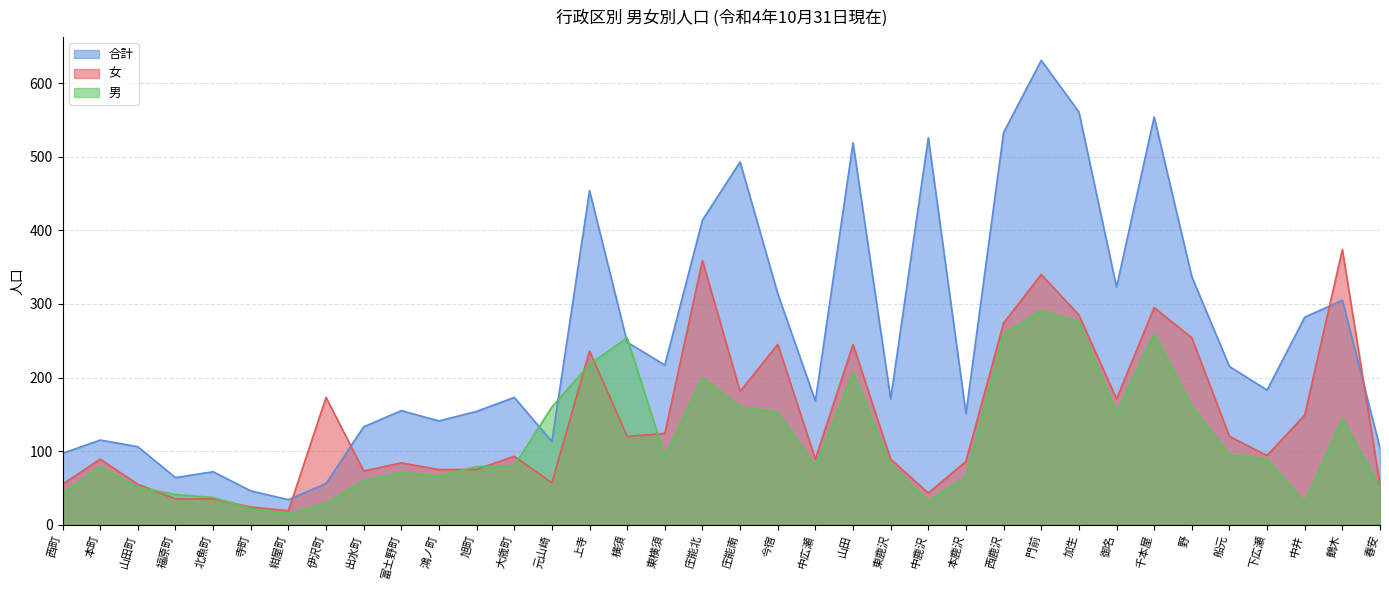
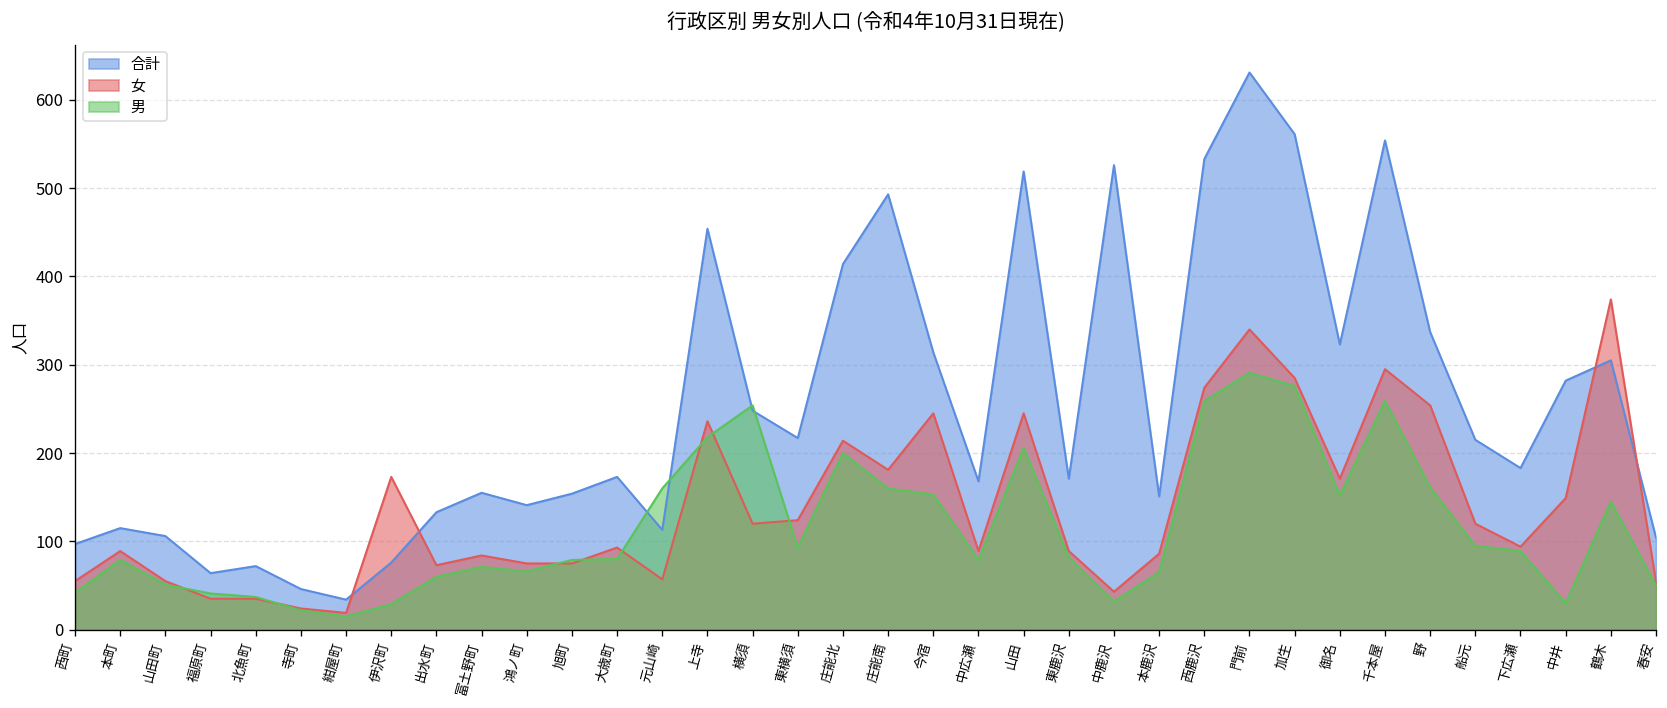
合計, 伊沢町: 60 -> 80
女, 庄能北: 360 -> 210
